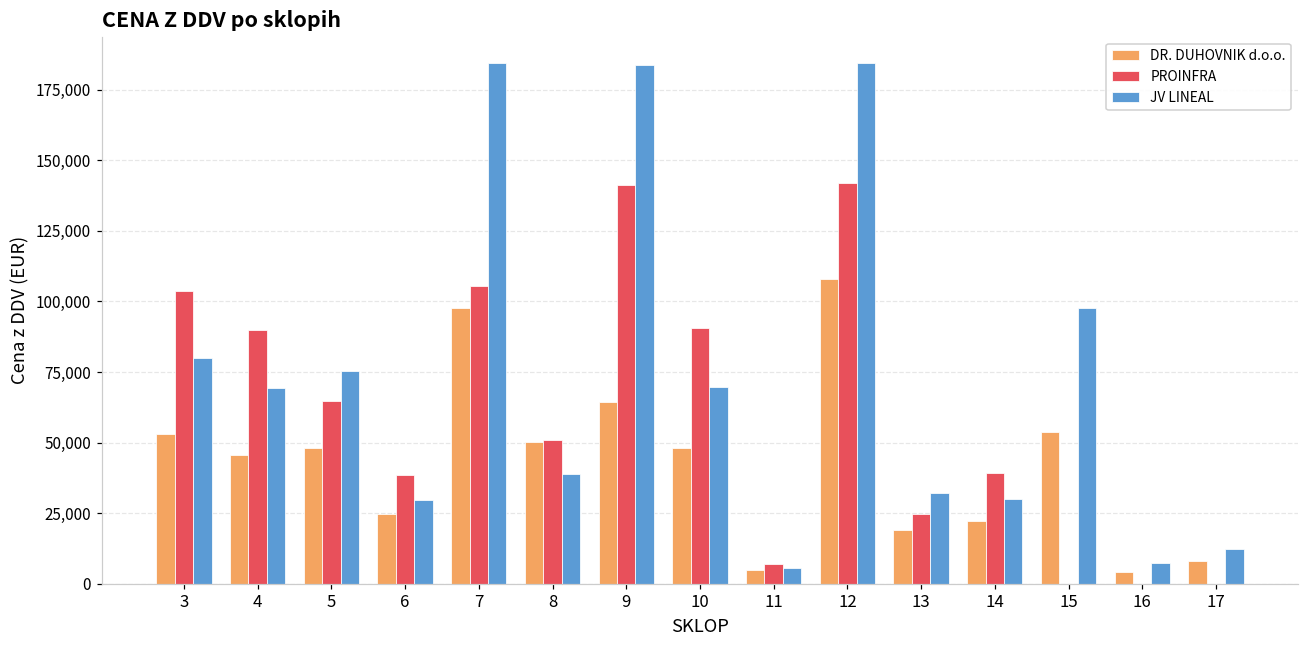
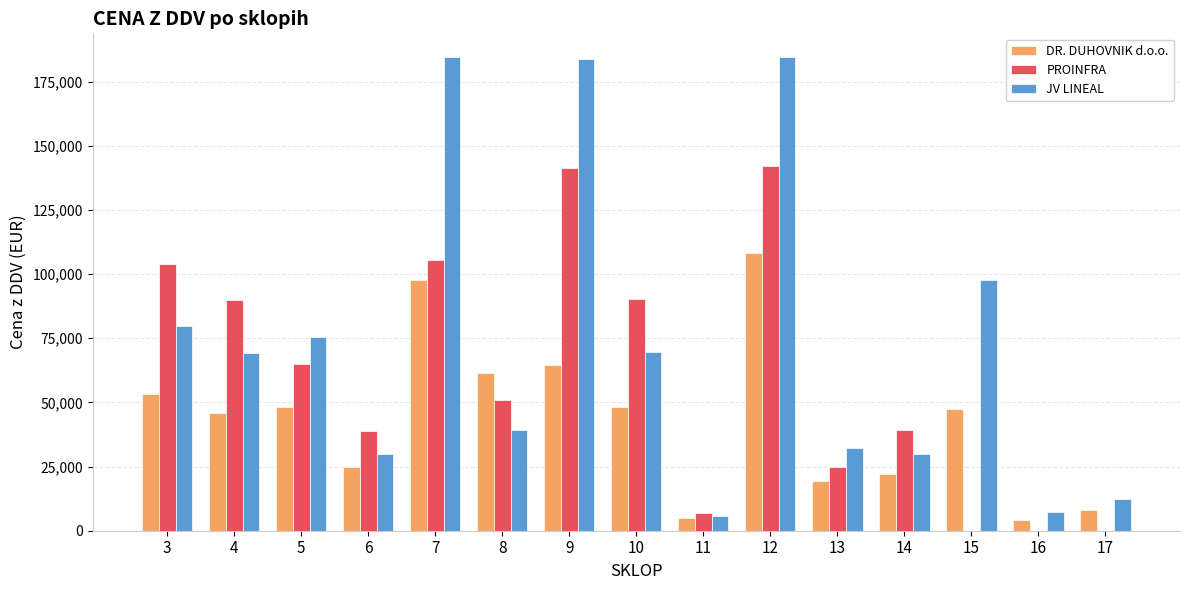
DR. DUHOVNIK d.o.o., 8: 50,000 -> 62,000
DR. DUHOVNIK d.o.o., 15: 54,000 -> 47,000
